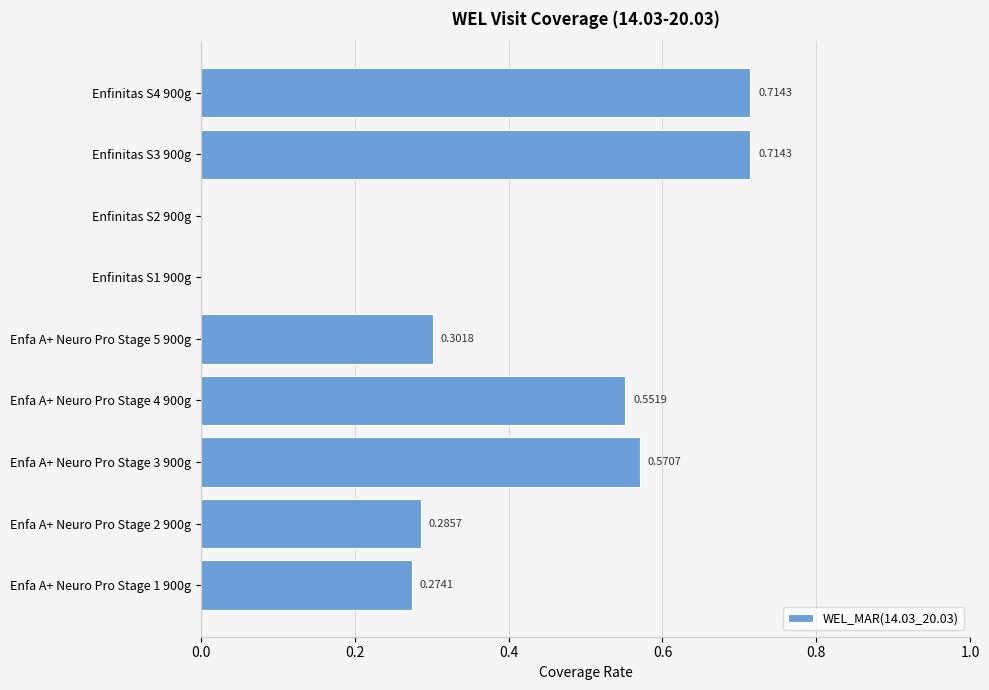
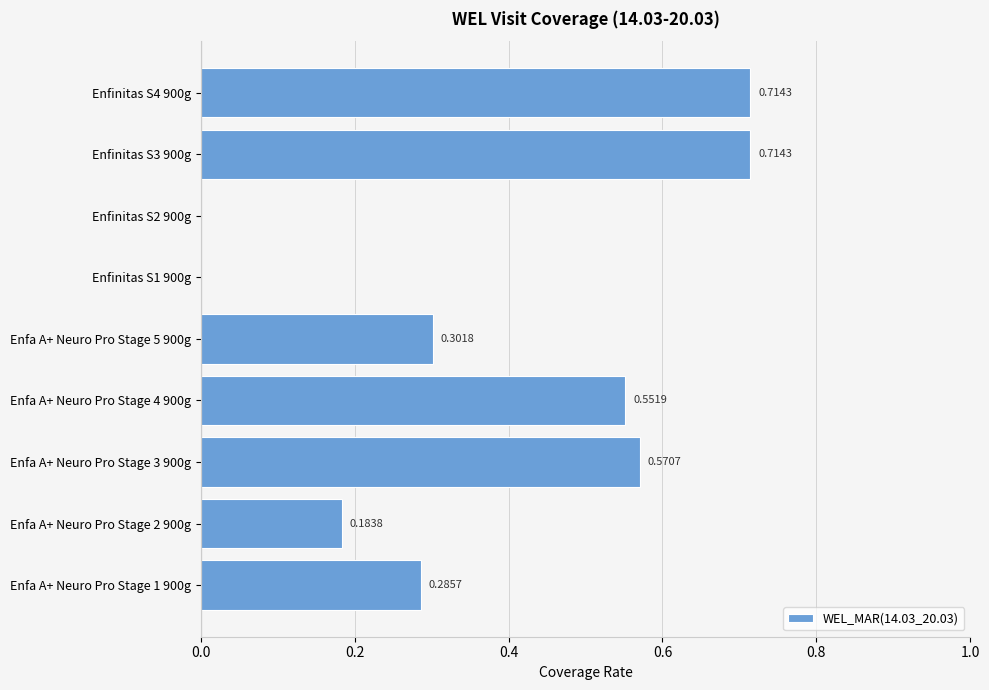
Enfa A+ Neuro Pro Stage 2 900g: 0.2857 -> 0.1838
Enfa A+ Neuro Pro Stage 1 900g: 0.2741 -> 0.2857
